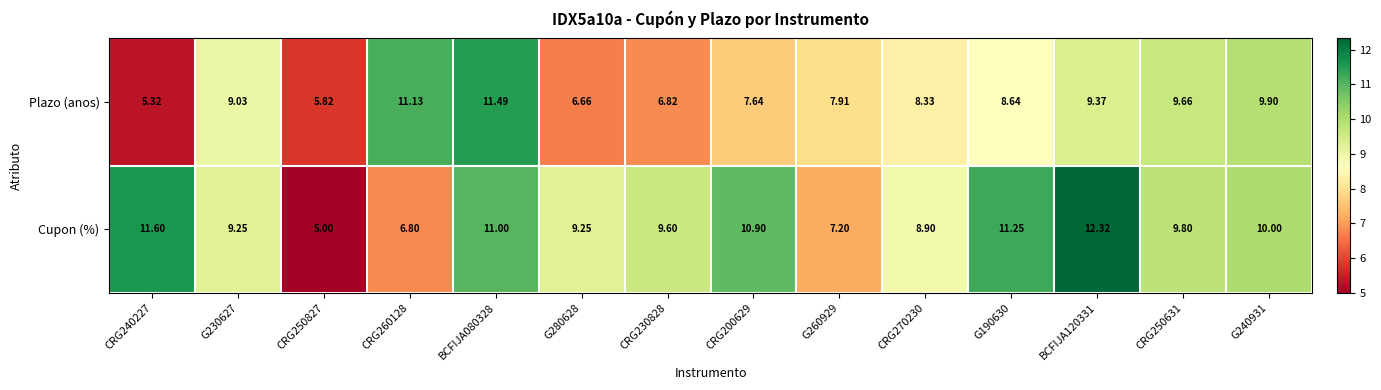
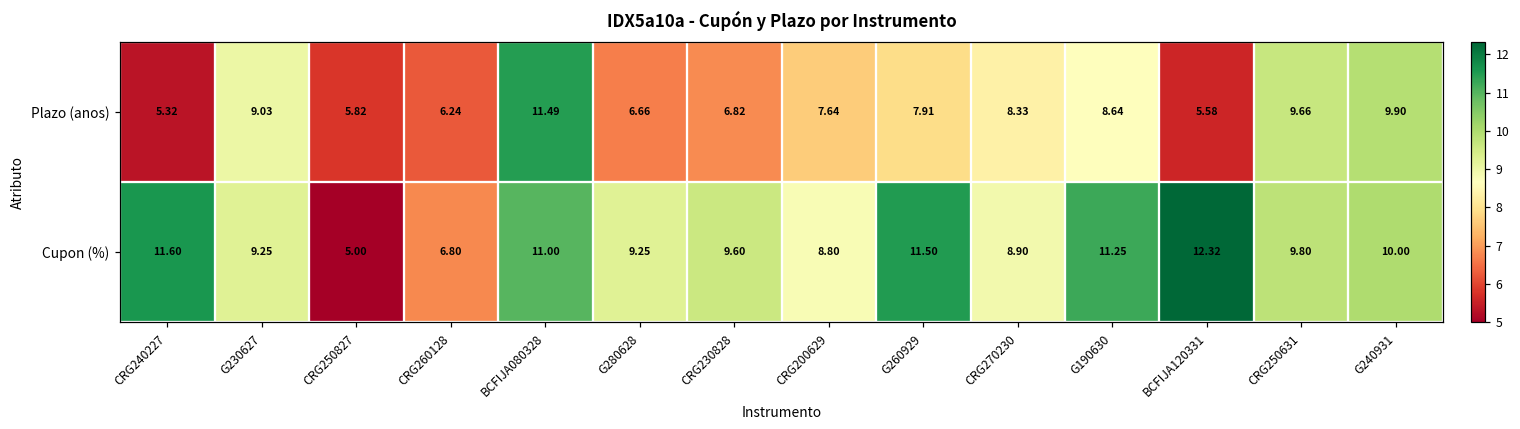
Plazo (anos), CRG260128: 11.13 -> 6.24
Plazo (anos), BCFIJA120331: 9.37 -> 5.58
Cupon (%), CRG200629: 10.90 -> 8.80
Cupon (%), G260929: 7.20 -> 11.50
